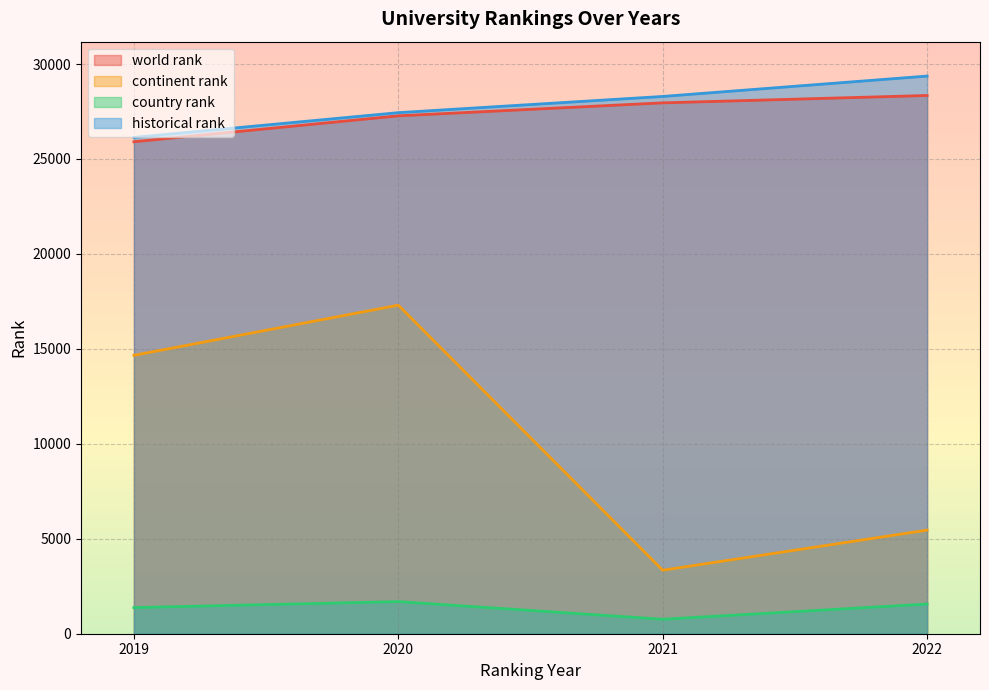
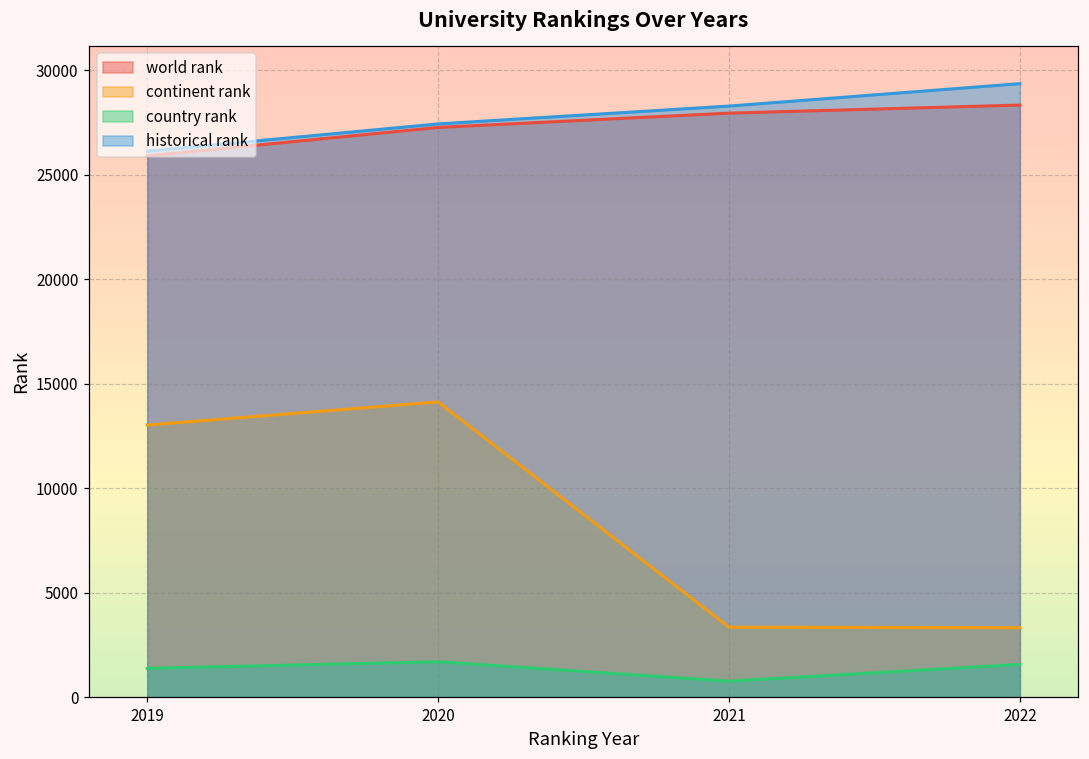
continent rank, 2019: 14700 -> 13000
continent rank, 2020: 17300 -> 14100
continent rank, 2022: 5500 -> 3300
